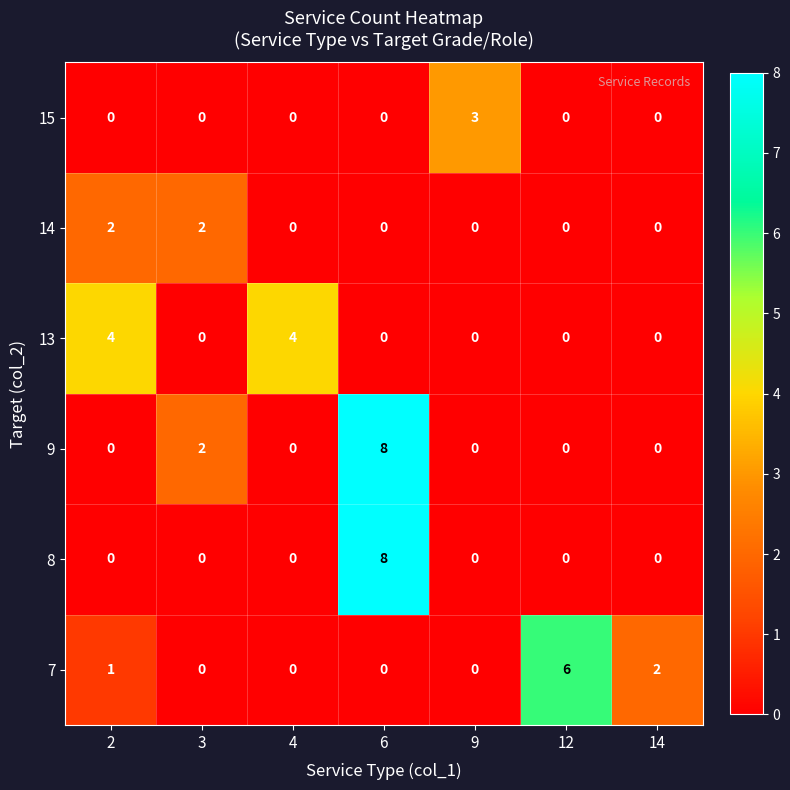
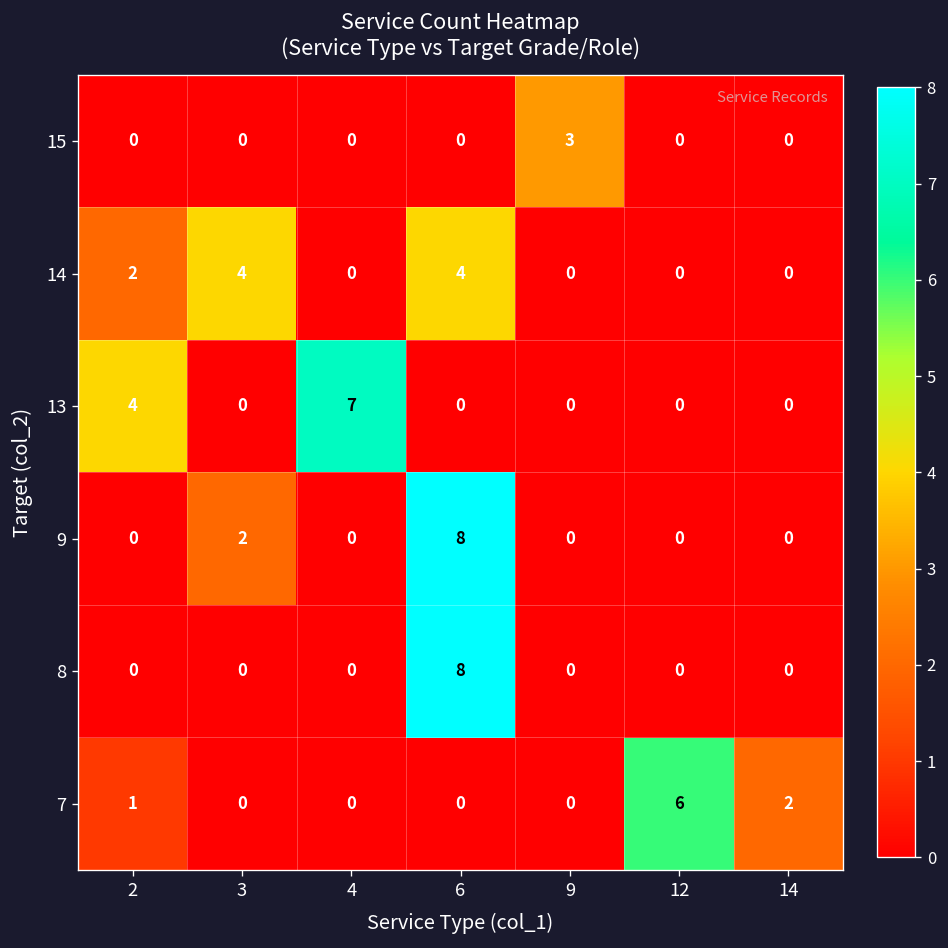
14, 3: 2 -> 4
14, 6: 0 -> 4
13, 4: 4 -> 7
